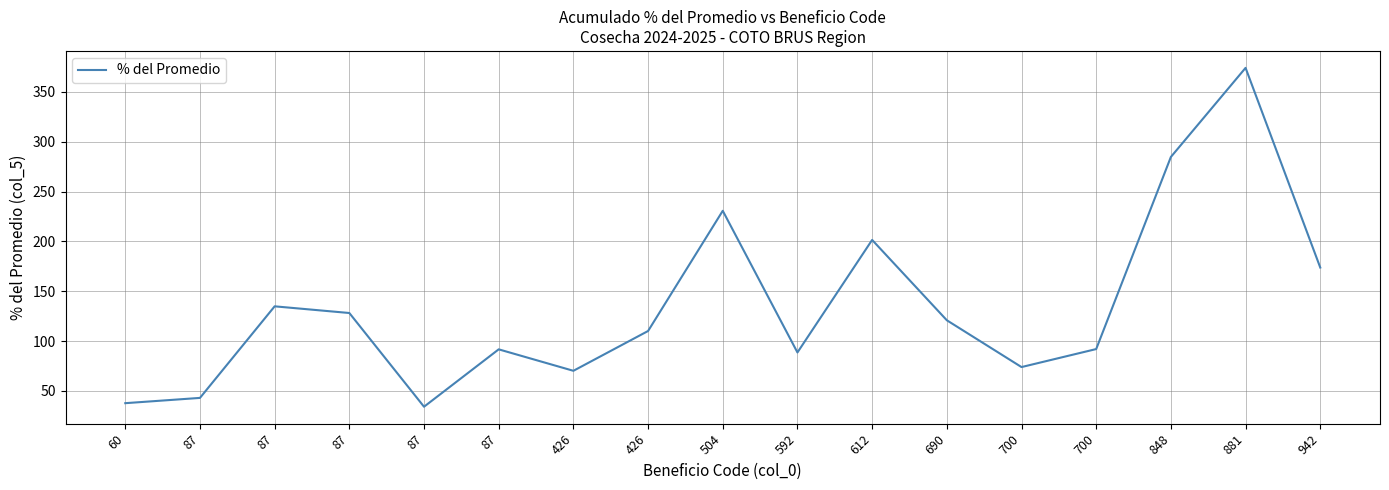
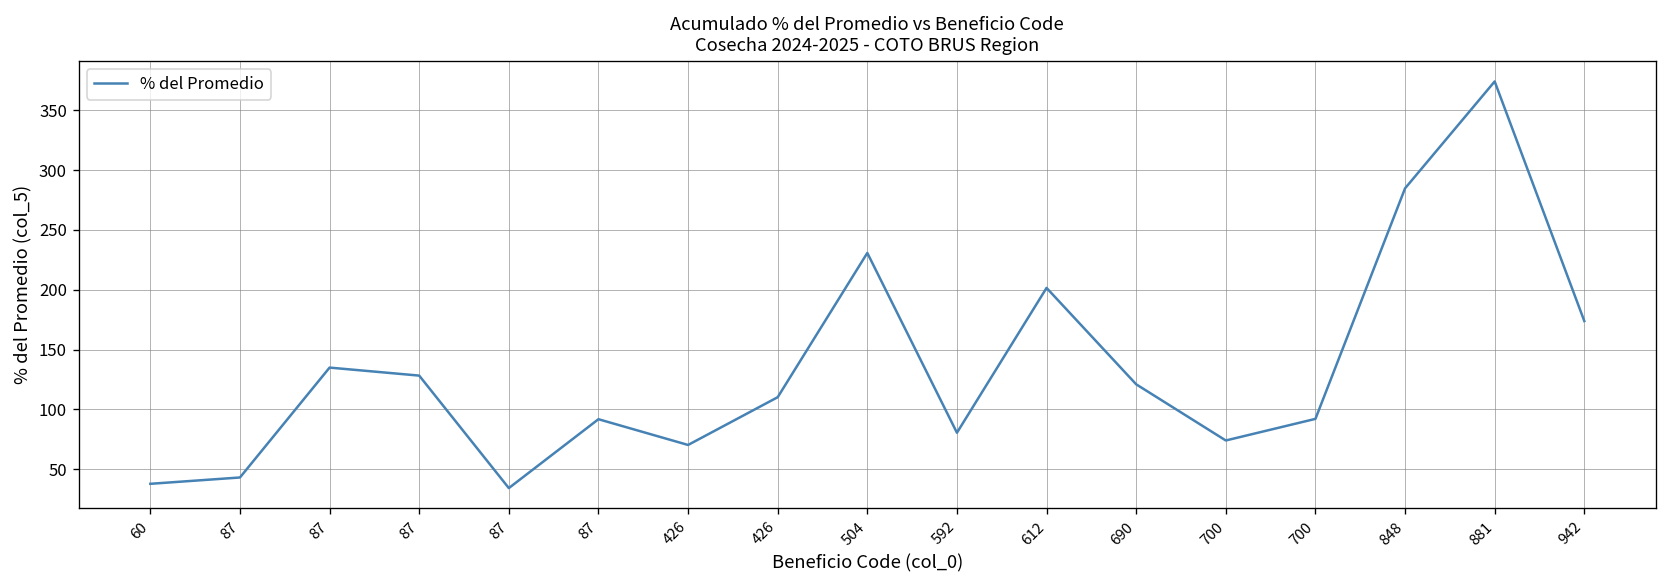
592: 90 -> 80
